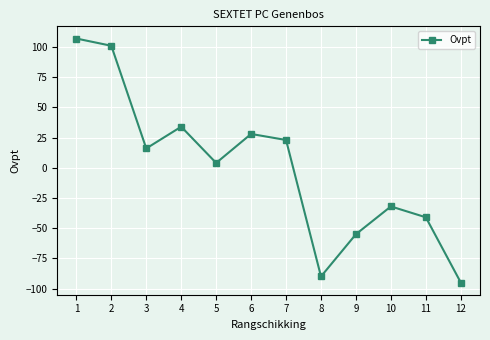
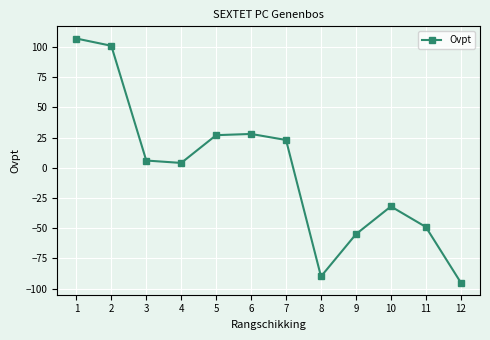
3: 16 -> 6
4: 34 -> 4
5: 4 -> 27
11: -41 -> -49
